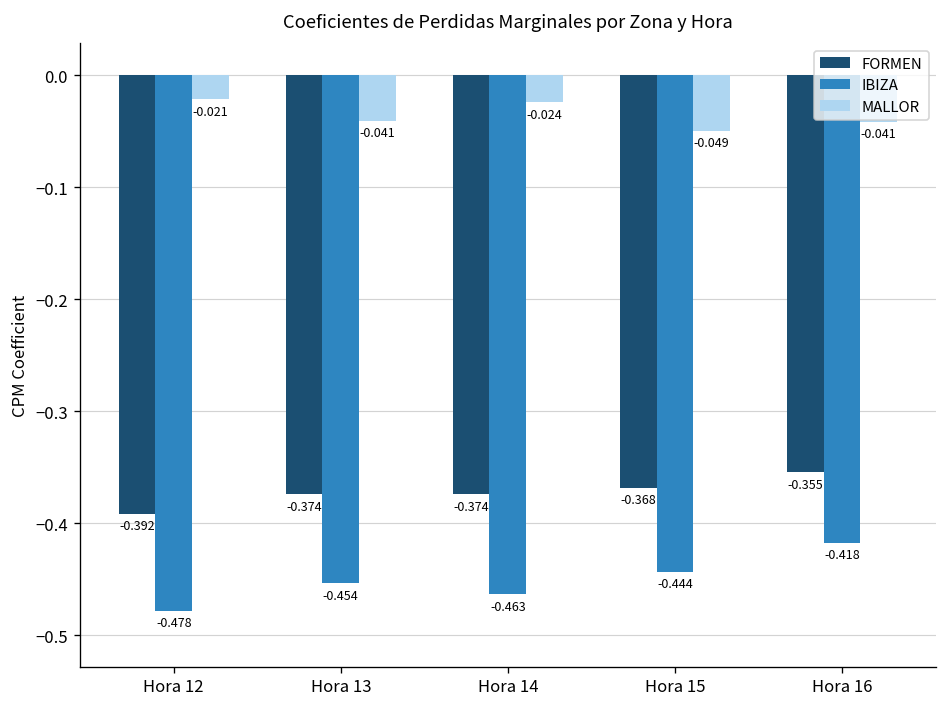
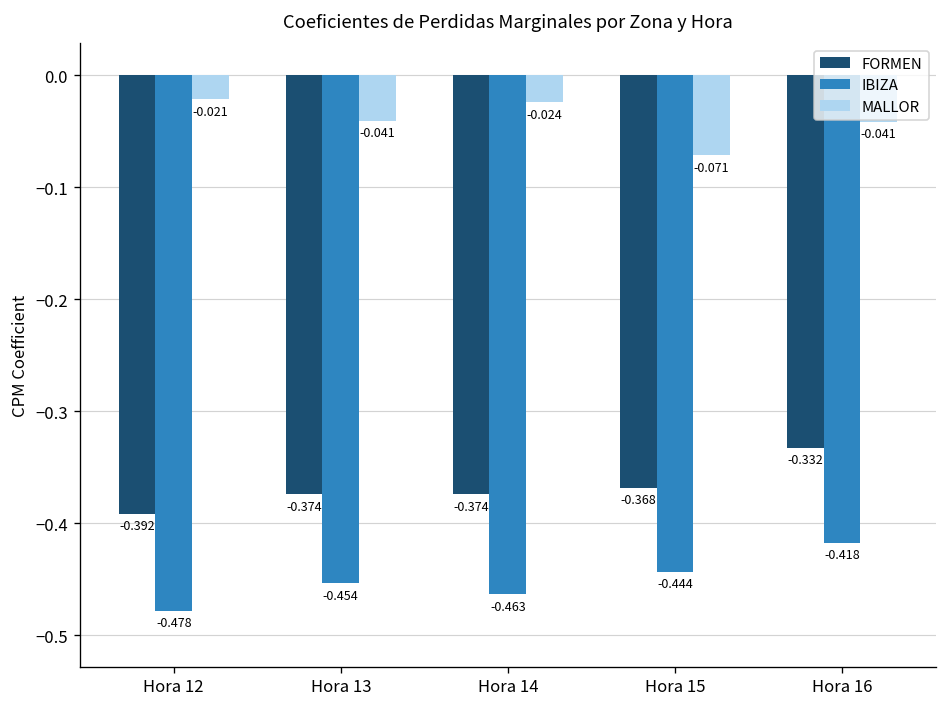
MALLOR, Hora 15: -0.049 -> -0.071
FORMEN, Hora 16: -0.355 -> -0.332
